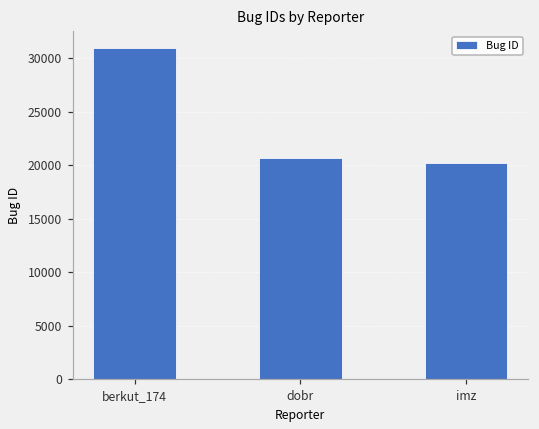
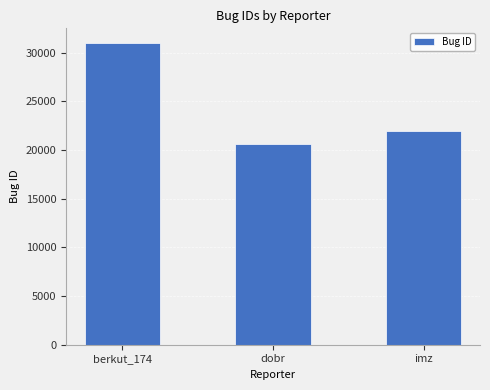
imz: 20000 -> 22000
